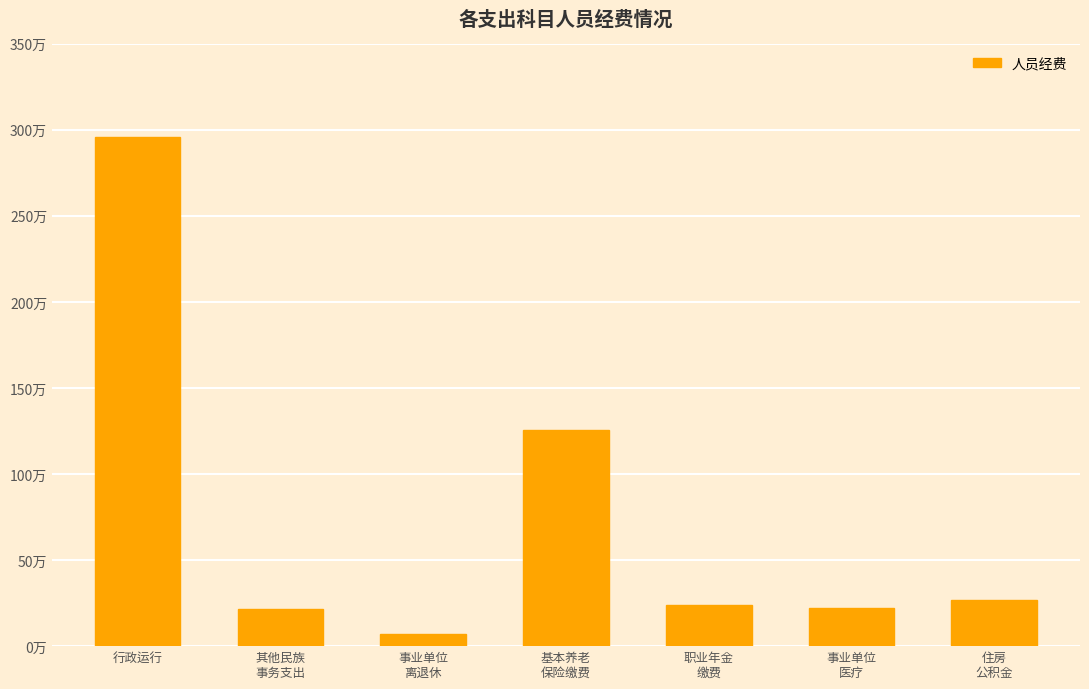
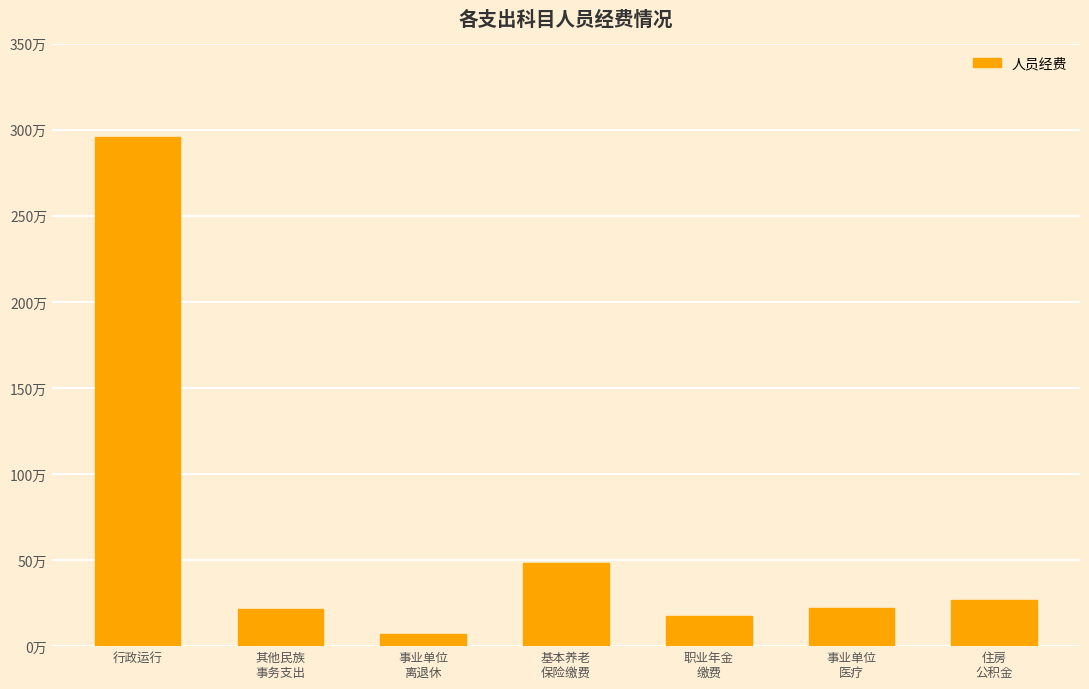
基本养老 保险缴费: 126万 -> 48万
职业年金 缴费: 24万 -> 18万
